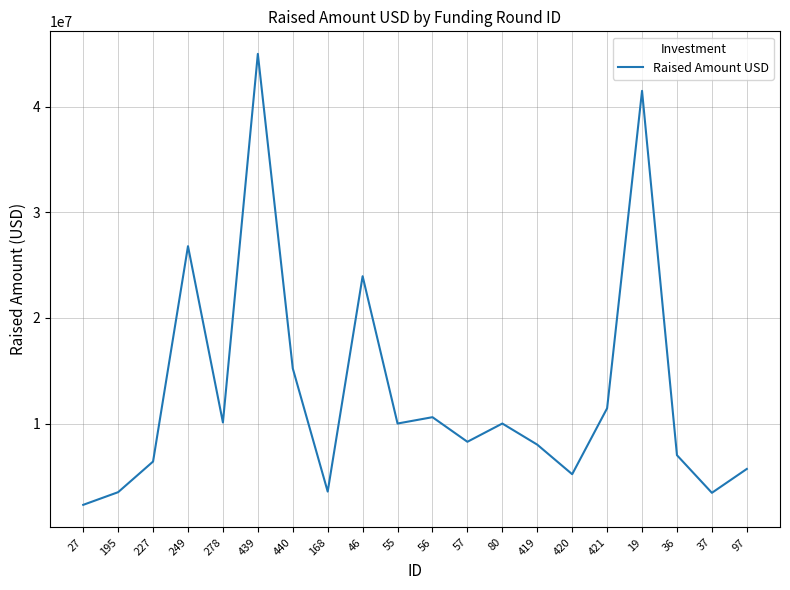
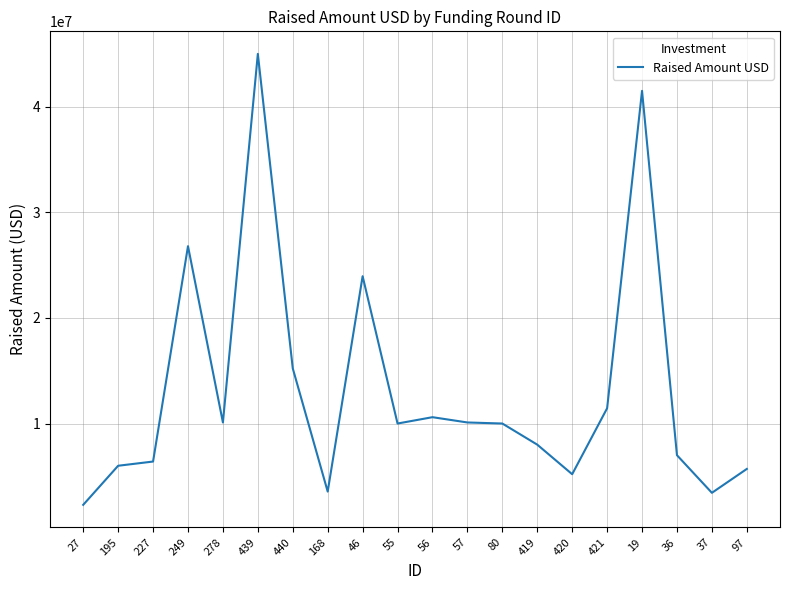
195: 3500000 -> 6000000
57: 8300000 -> 10100000
